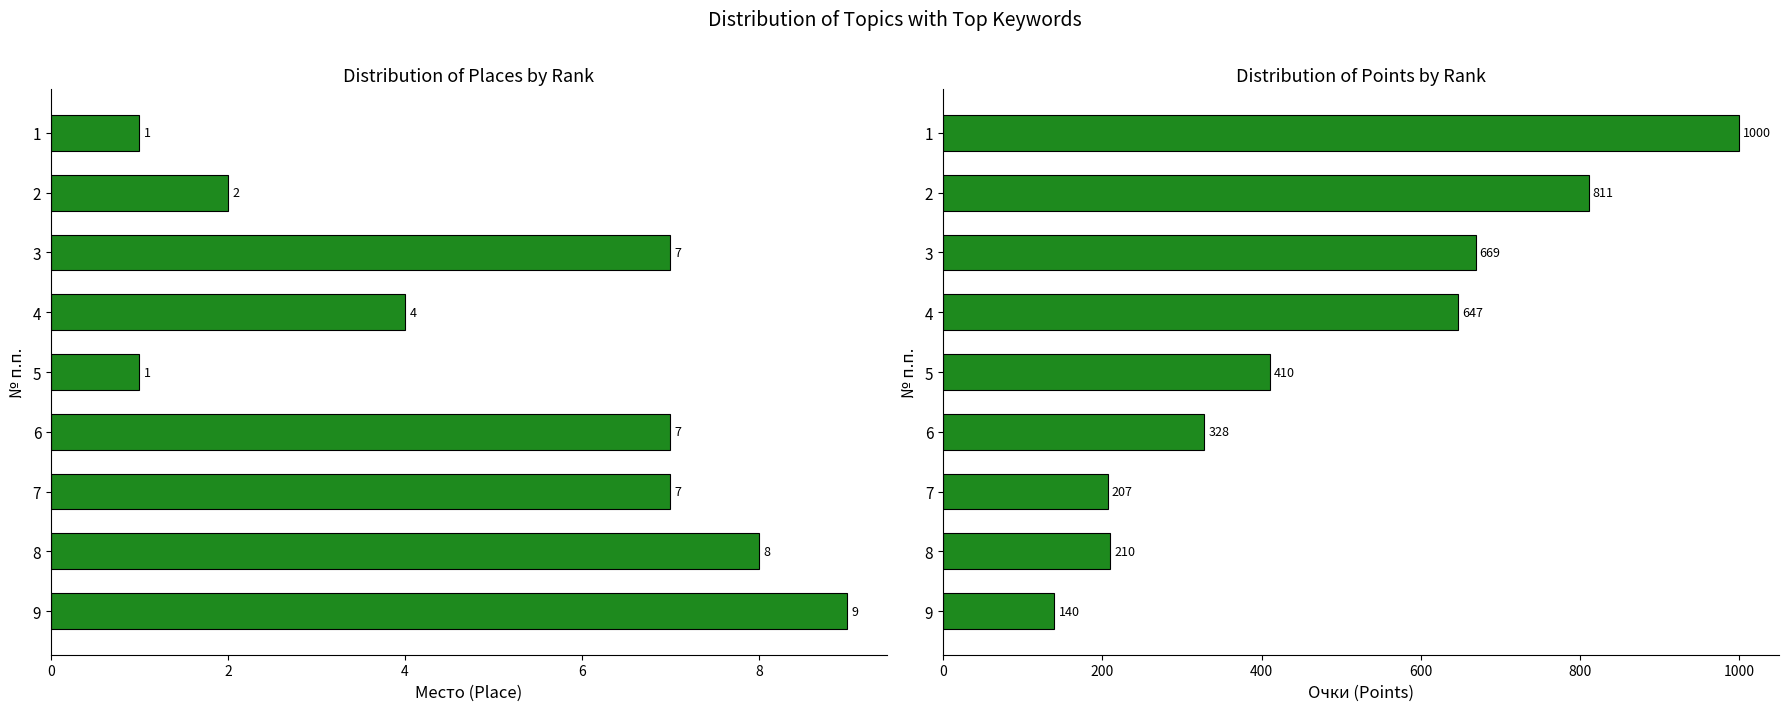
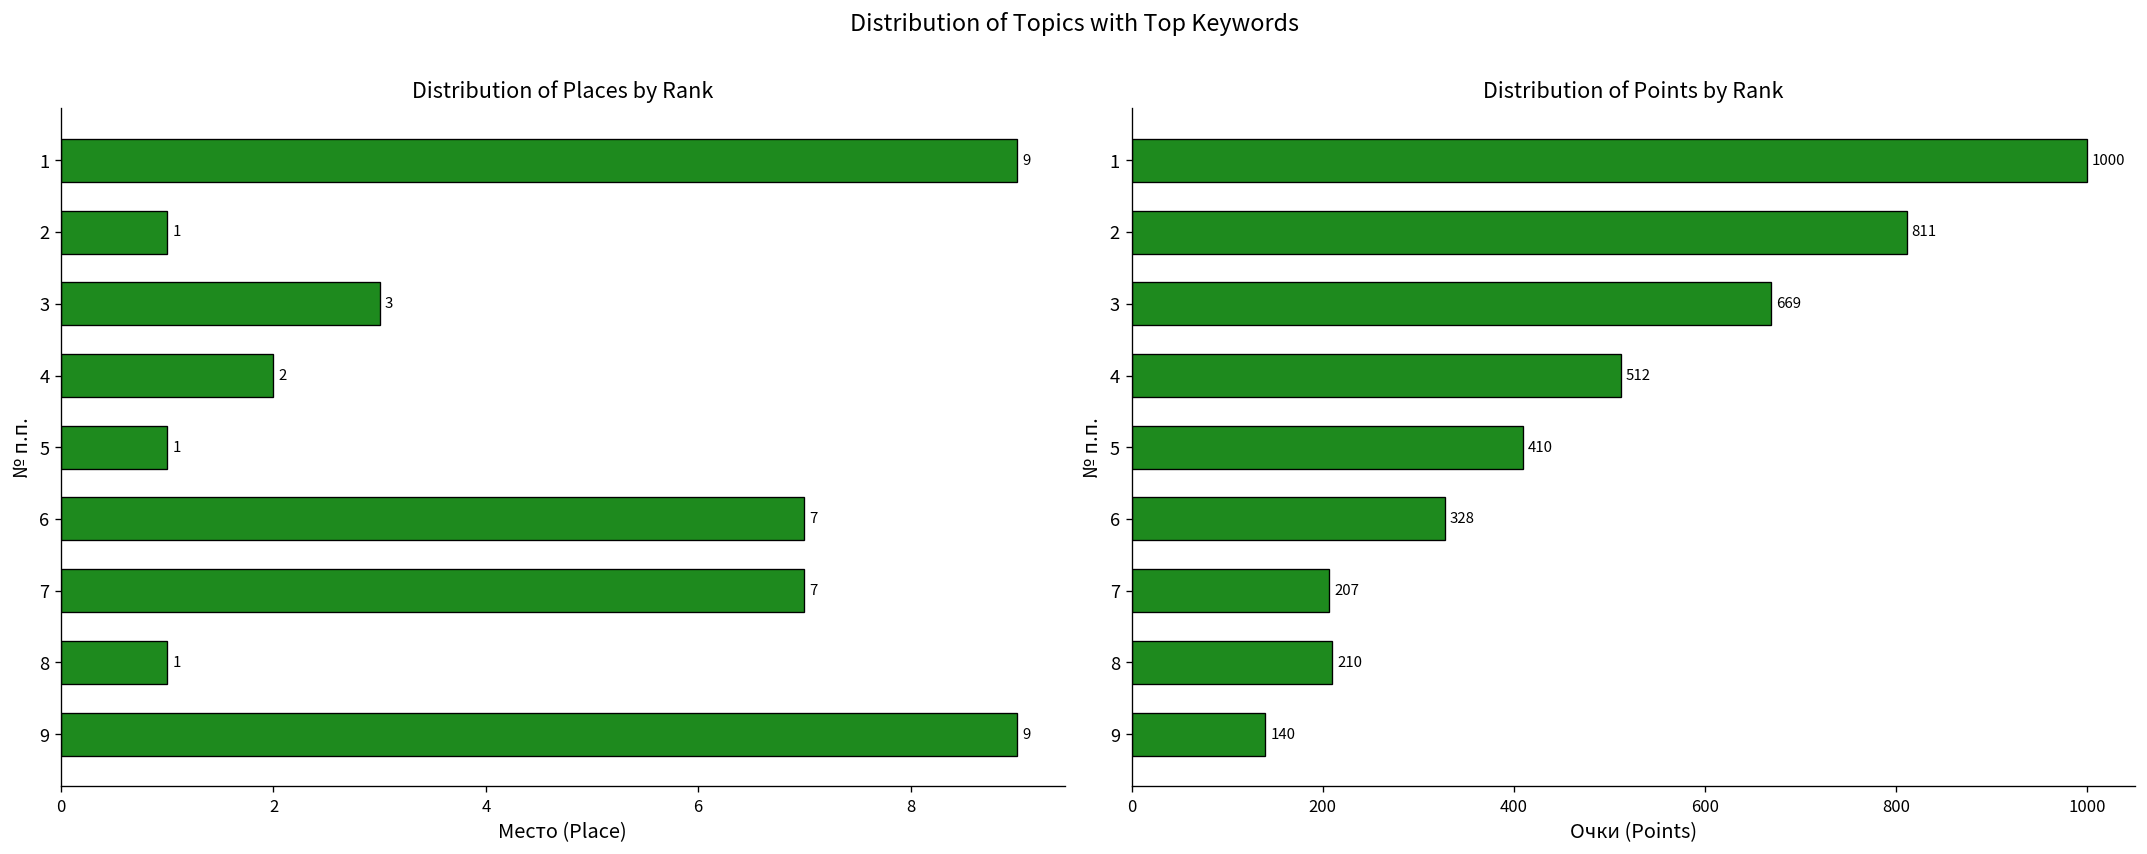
Distribution of Places by Rank, 1: 1 -> 9
Distribution of Places by Rank, 2: 2 -> 1
Distribution of Places by Rank, 3: 7 -> 3
Distribution of Places by Rank, 4: 4 -> 2
Distribution of Places by Rank, 8: 8 -> 1
Distribution of Points by Rank, 4: 647 -> 512
